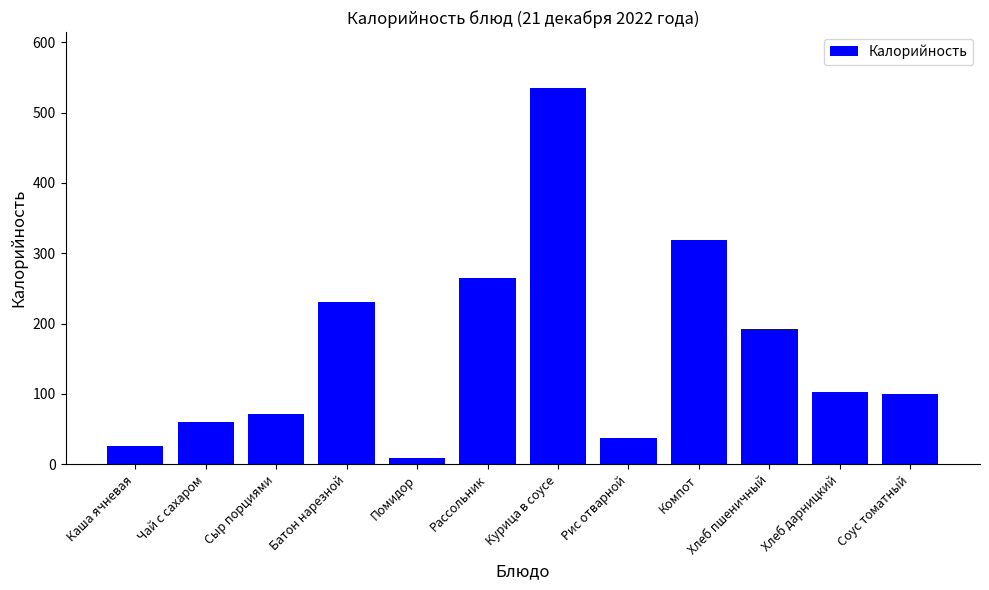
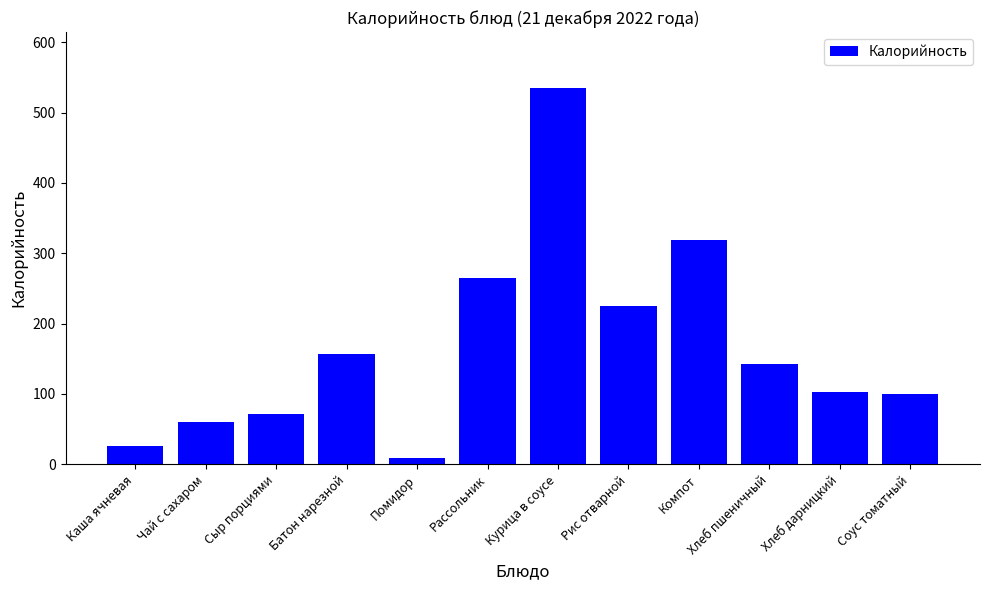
Батон нарезной: 230 -> 160
Рис отварной: 40 -> 230
Хлеб пшеничный: 190 -> 140
